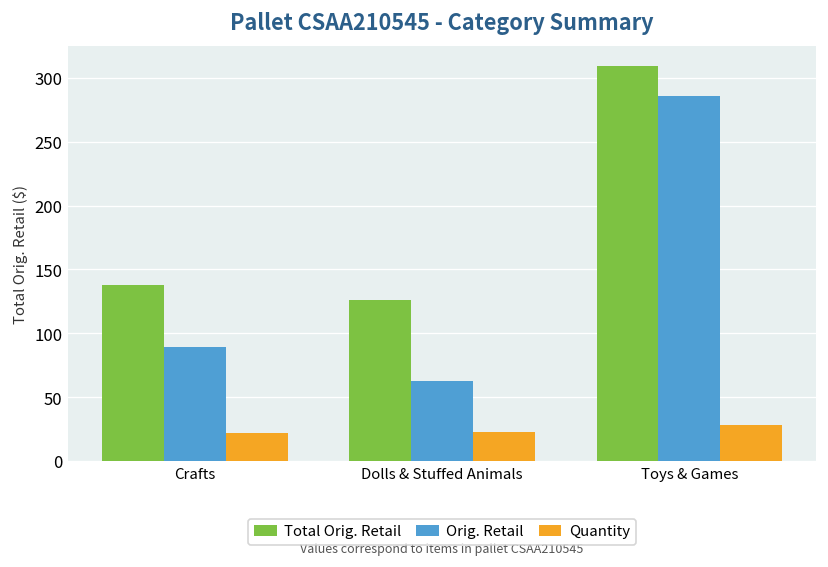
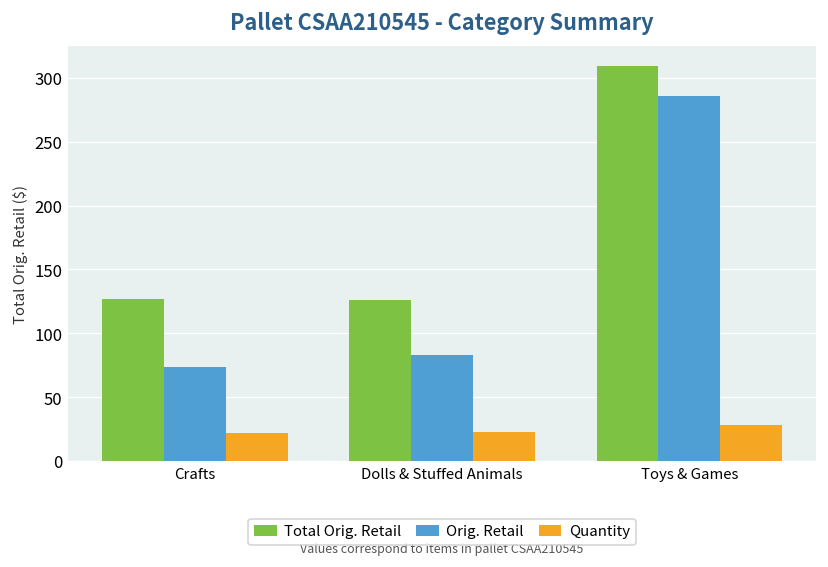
Total Orig. Retail, Crafts: 138 -> 127
Orig. Retail, Crafts: 90 -> 74
Orig. Retail, Dolls & Stuffed Animals: 63 -> 83
